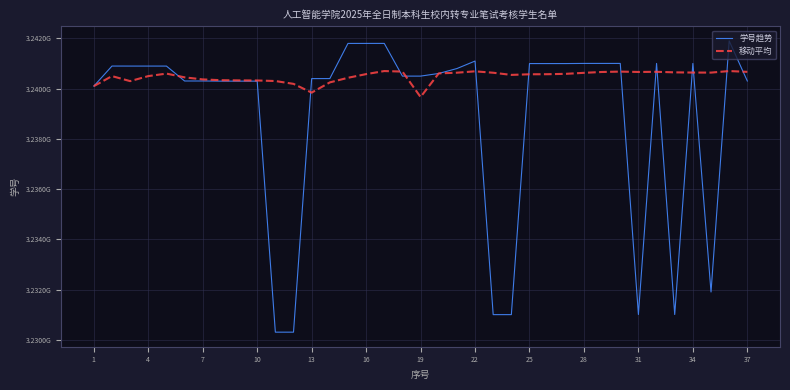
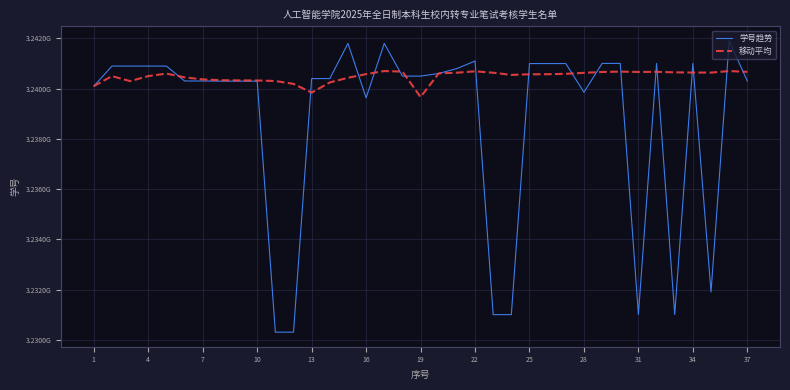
学号趋势, 16: 3241800000 -> 3239600000
学号趋势, 28: 3241000000 -> 3239900000
